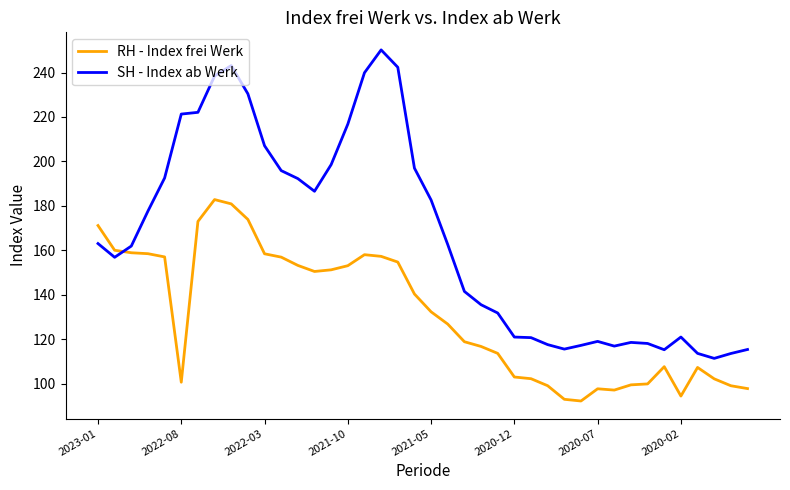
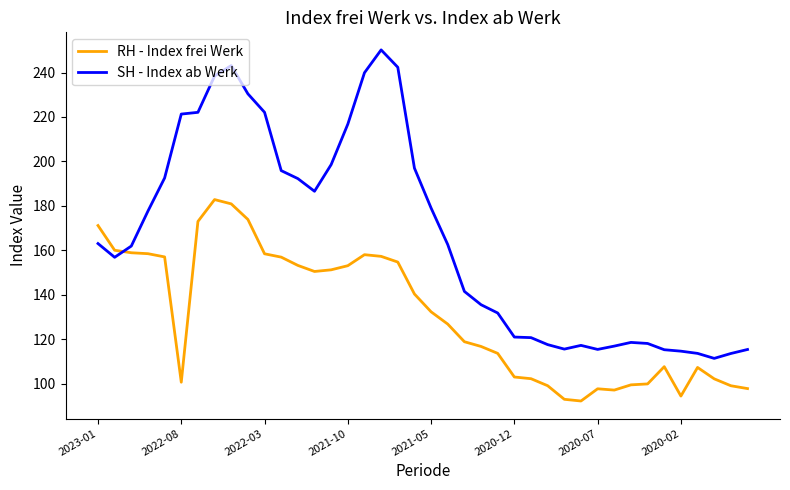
SH - Index ab Werk, 2022-03: 207 -> 222
SH - Index ab Werk, 2021-05: 183 -> 179
SH - Index ab Werk, 2020-07: 119 -> 115
SH - Index ab Werk, 2020-02: 121 -> 115
